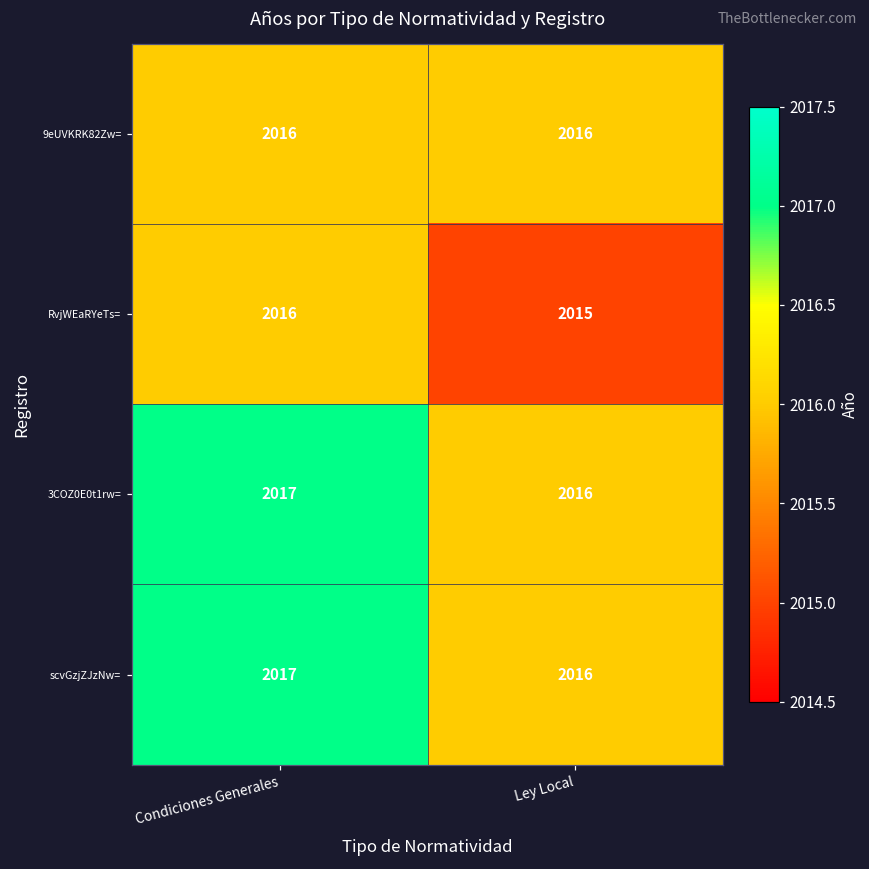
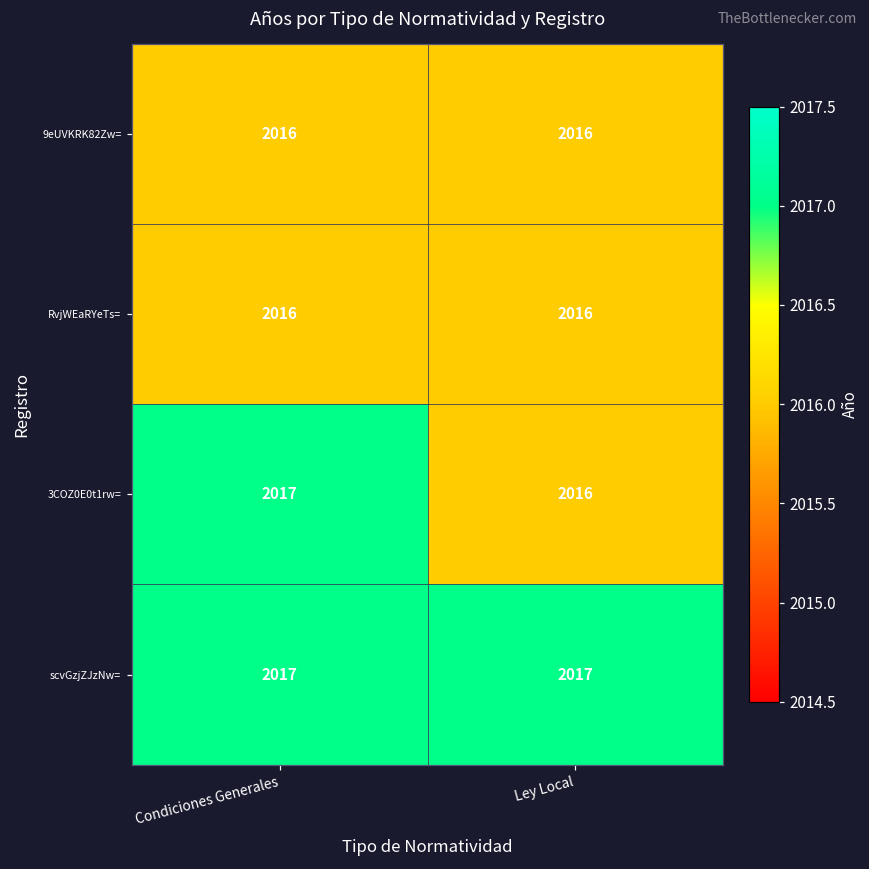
RvjWEaRYeTs=, Ley Local: 2015 -> 2016
scvGzjZJzNw=, Ley Local: 2016 -> 2017
